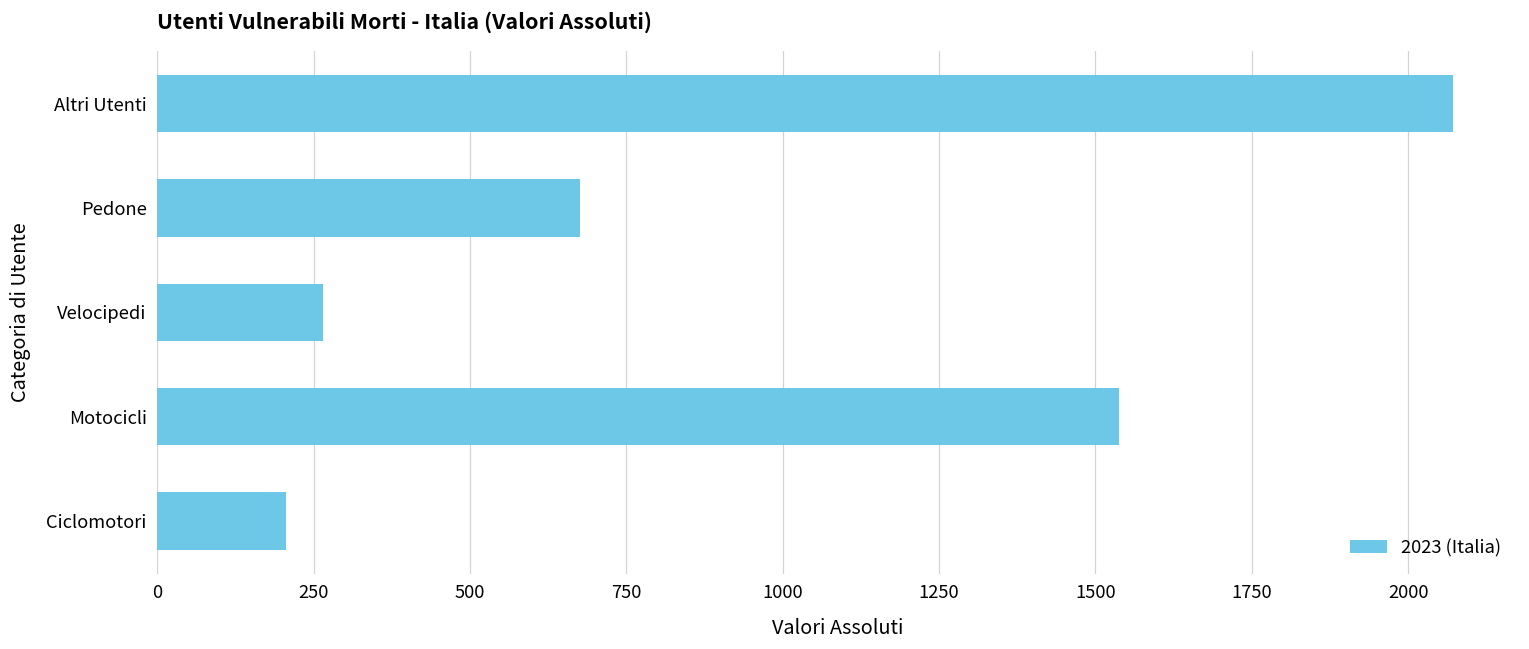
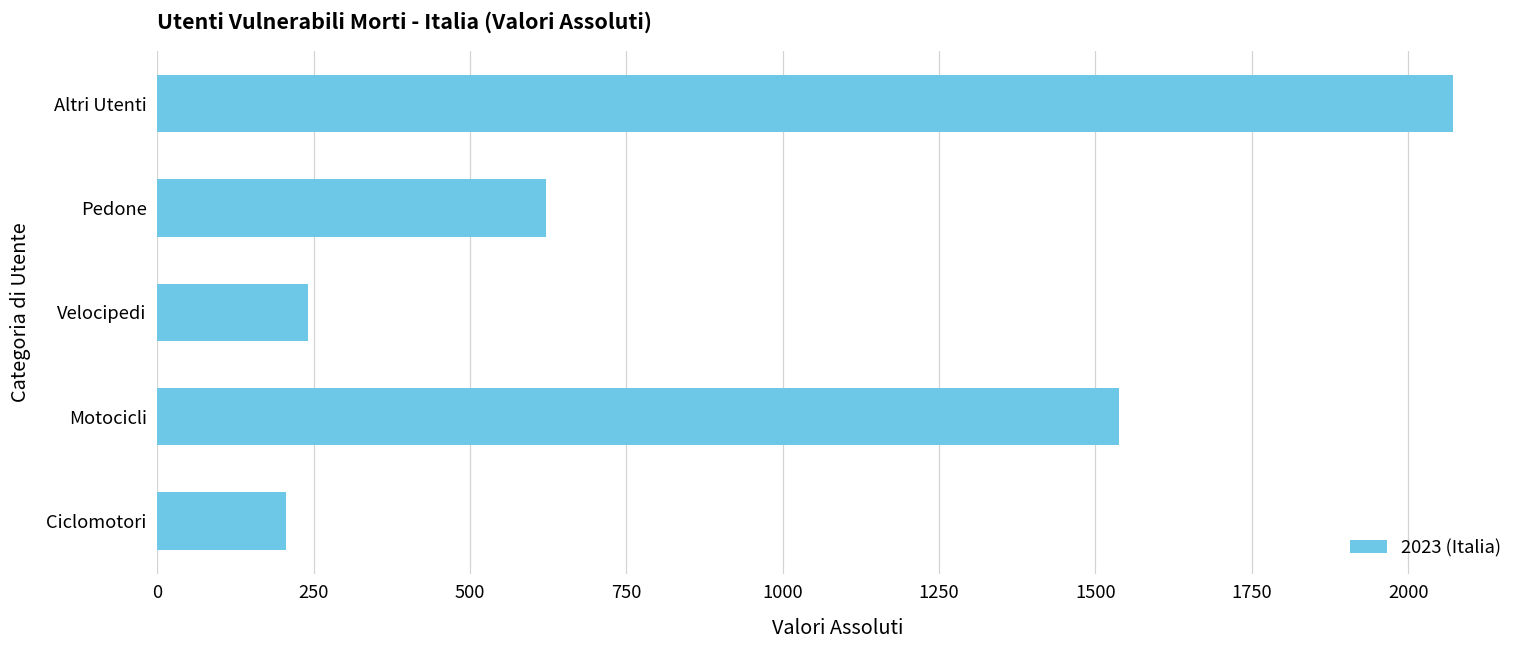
Pedone: 680 -> 620
Velocipedi: 270 -> 240
